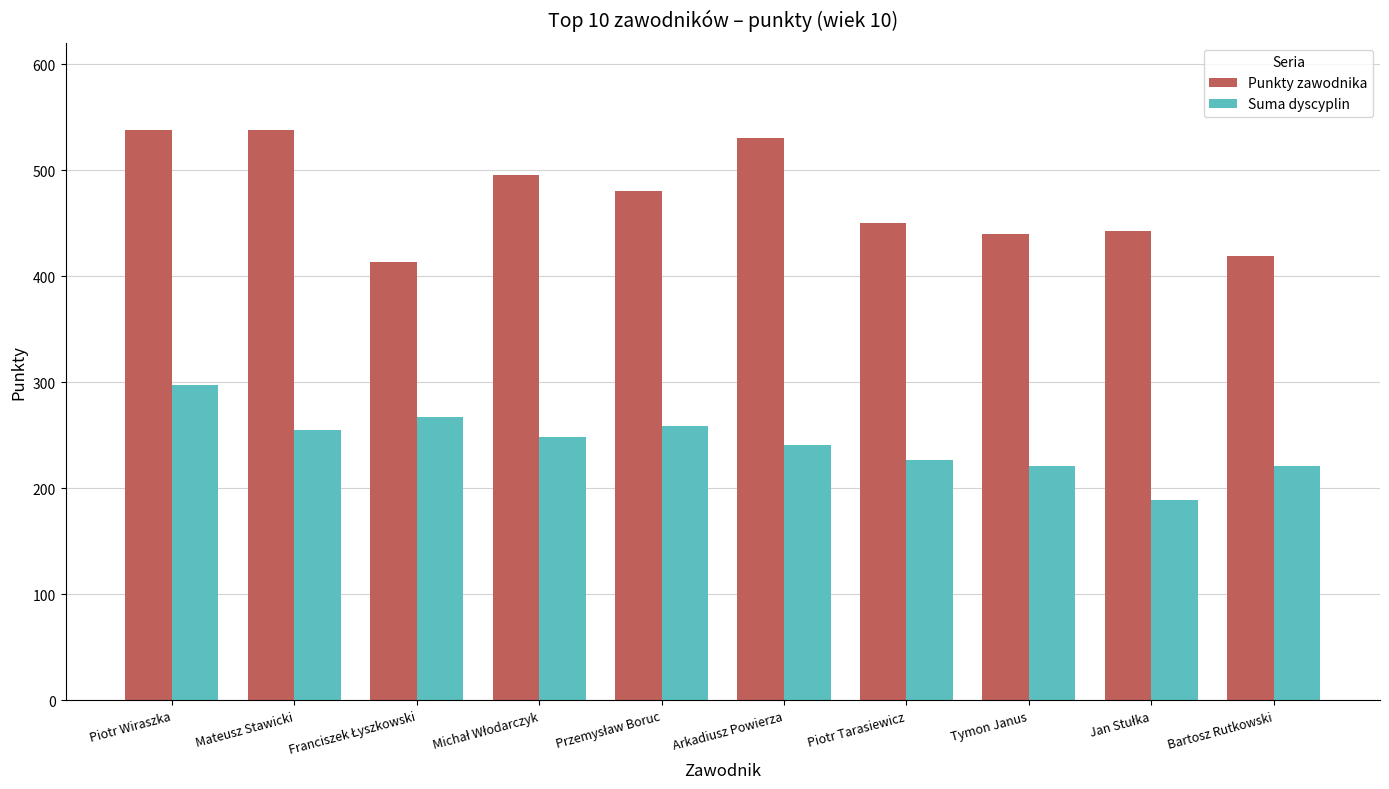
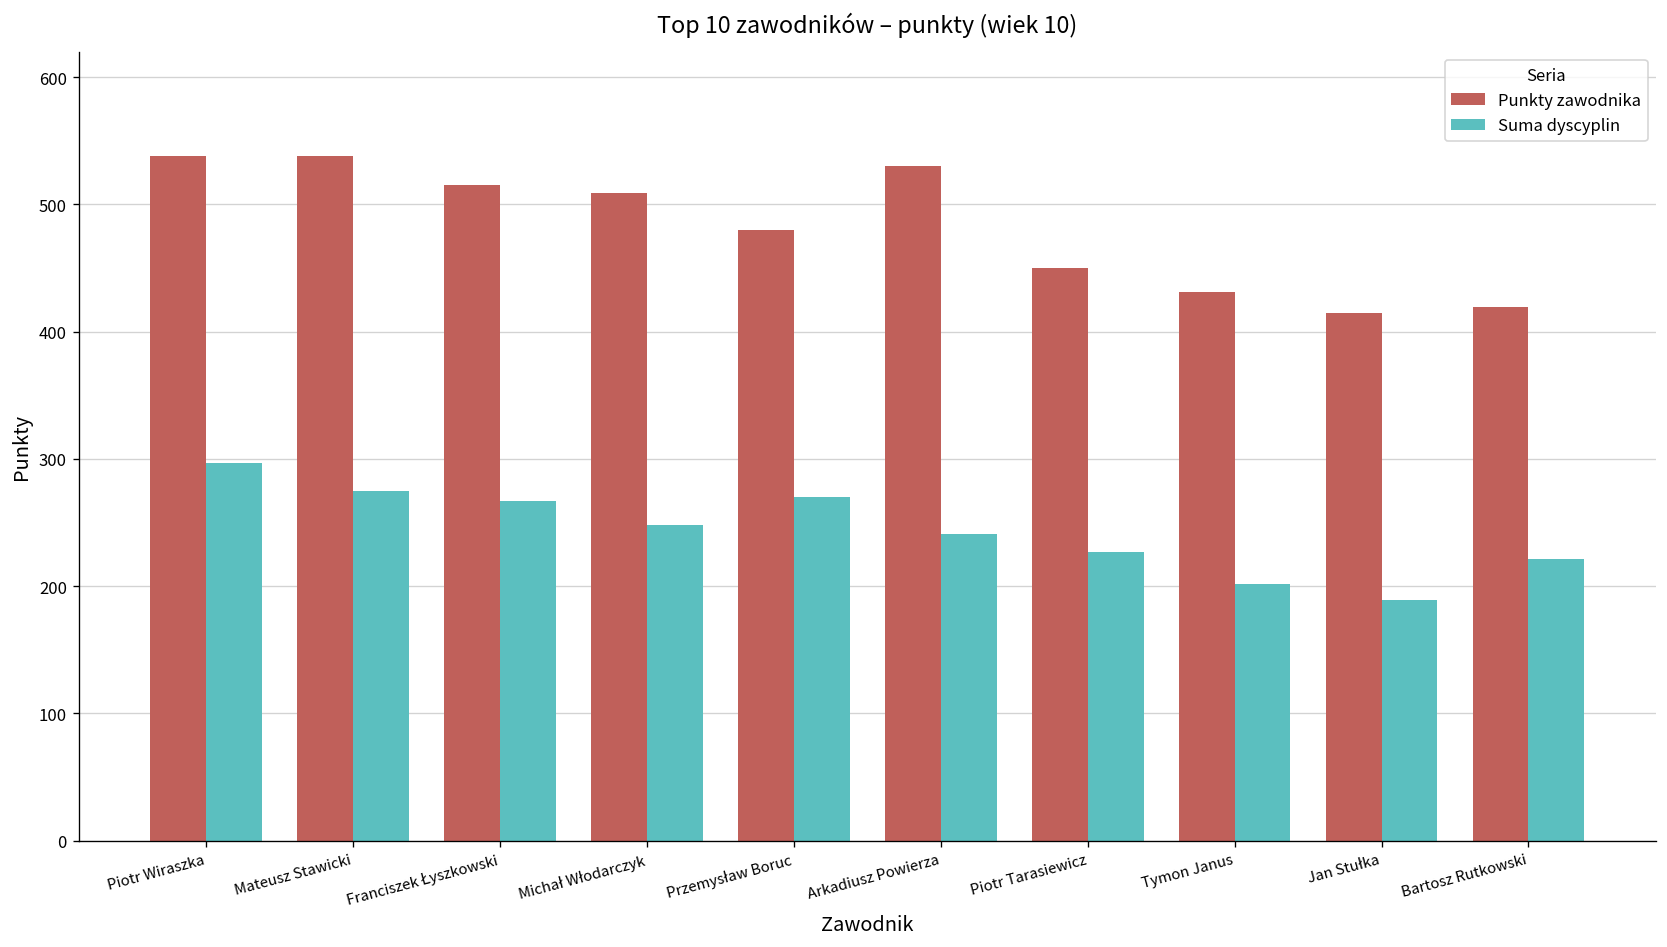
Suma dyscyplin, Mateusz Stawicki: 255 -> 275
Punkty zawodnika, Franciszek Łyszkowski: 413 -> 515
Punkty zawodnika, Michał Włodarczyk: 495 -> 509
Suma dyscyplin, Przemysław Boruc: 259 -> 270
Punkty zawodnika, Tymon Janus: 440 -> 431
Suma dyscyplin, Tymon Janus: 221 -> 202
Punkty zawodnika, Jan Stułka: 443 -> 415
